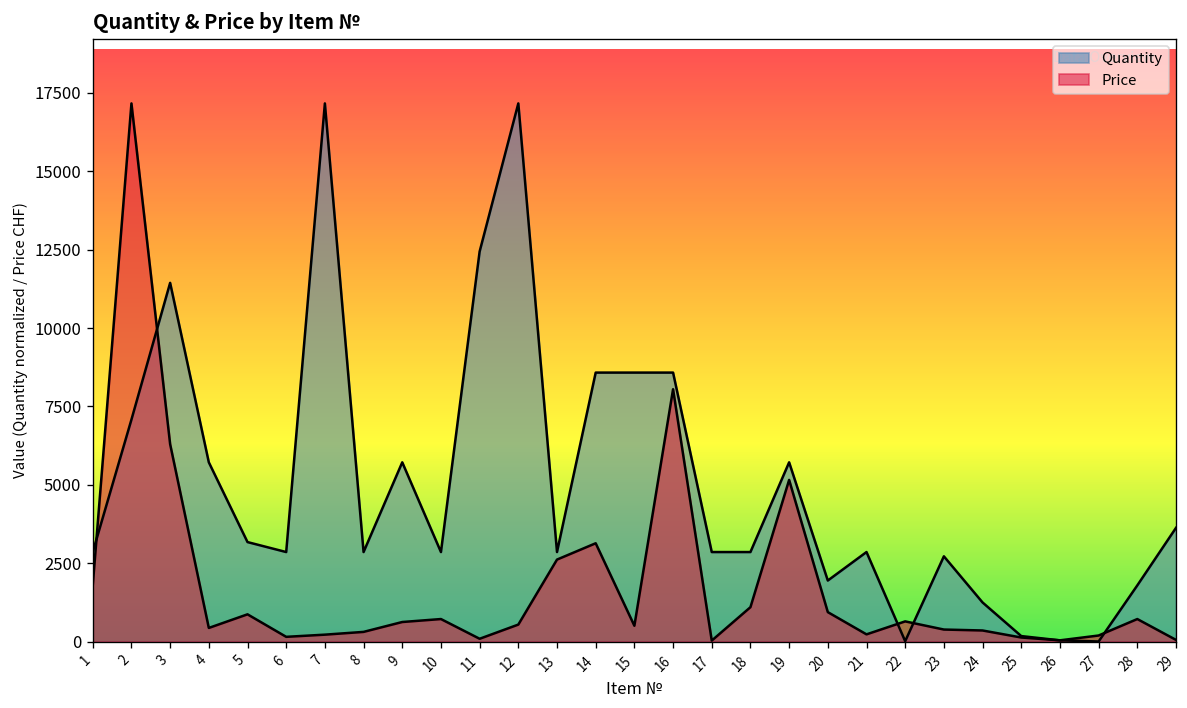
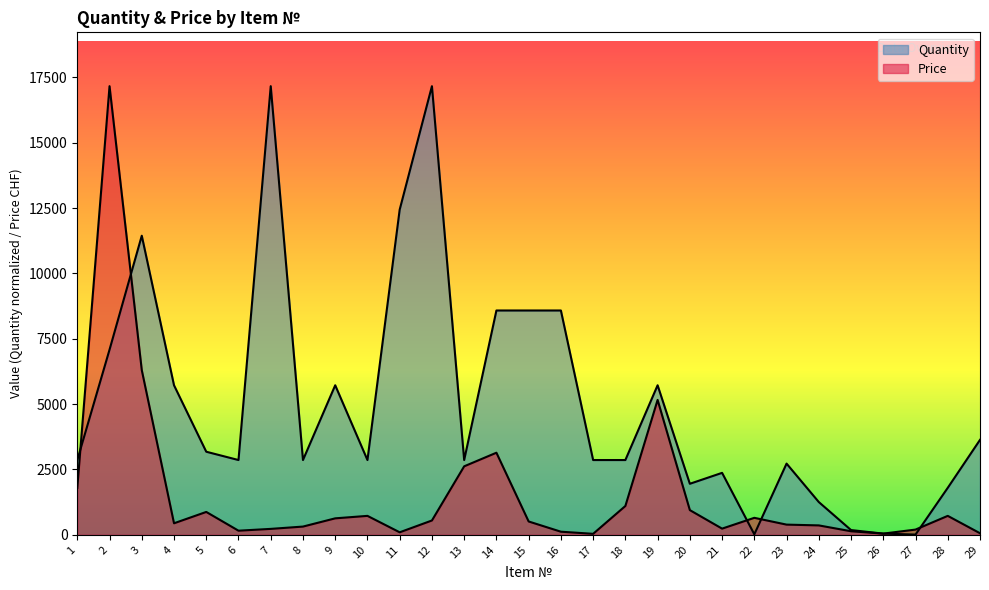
Price, 16: 8000 -> 100
Quantity, 21: 2900 -> 2400
